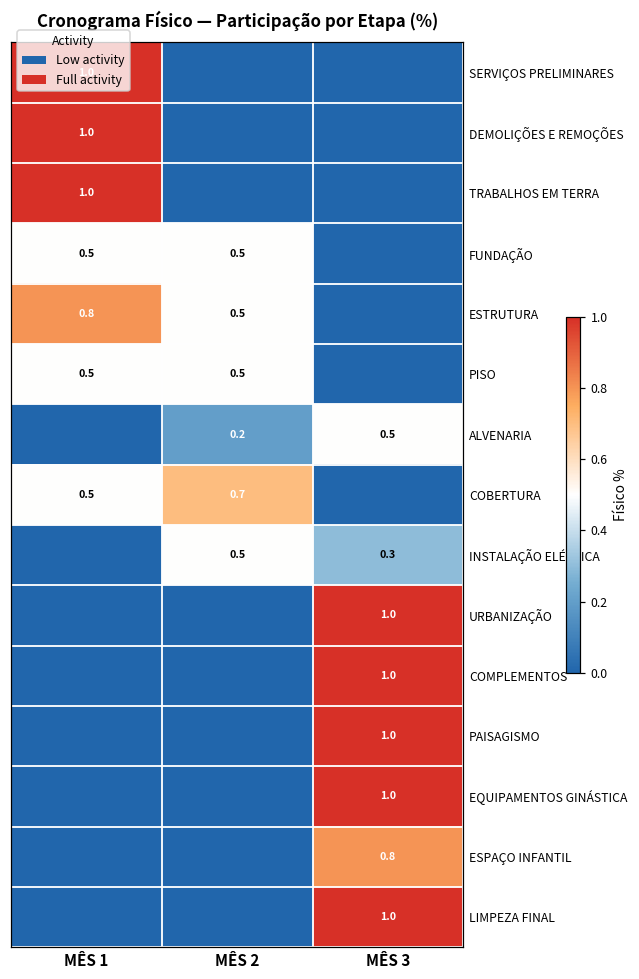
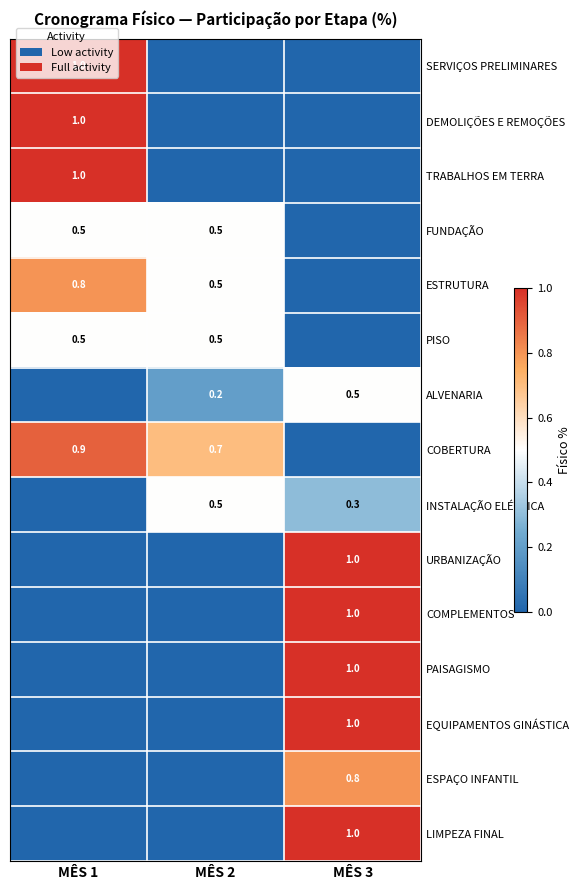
COBERTURA, MÊS 1: 0.5 -> 0.9
